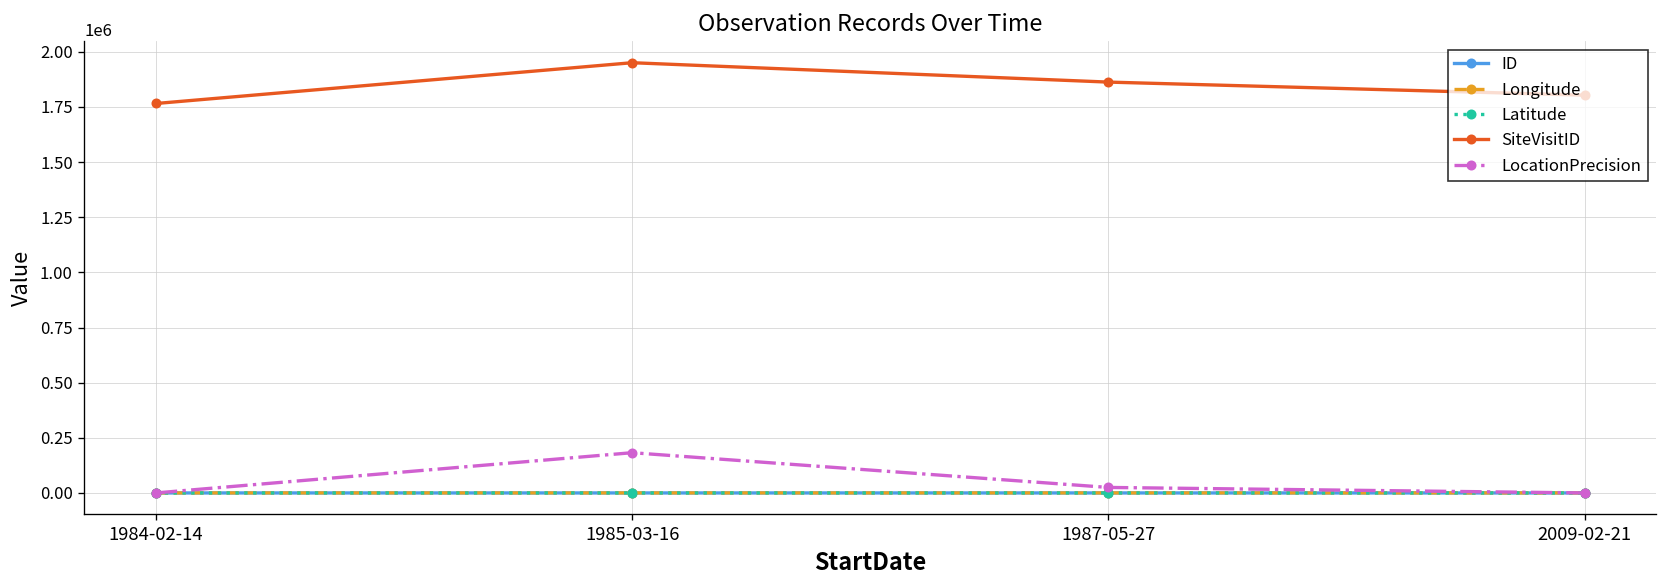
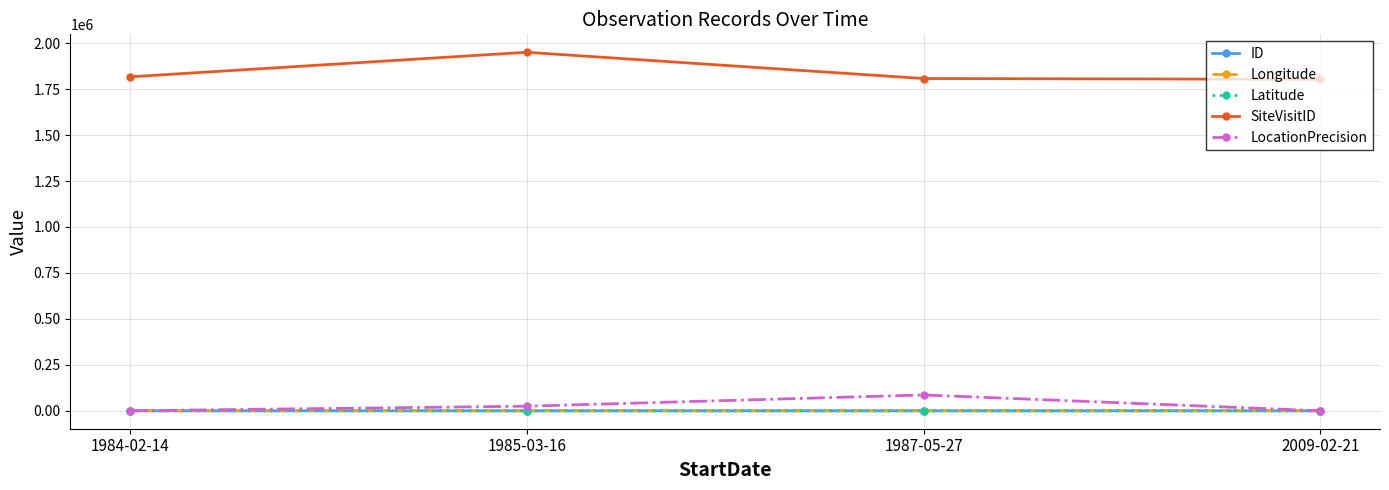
SiteVisitID, 1984-02-14: 1770000 -> 1820000
LocationPrecision, 1985-03-16: 180000 -> 30000
SiteVisitID, 1987-05-27: 1860000 -> 1810000
LocationPrecision, 1987-05-27: 30000 -> 90000
